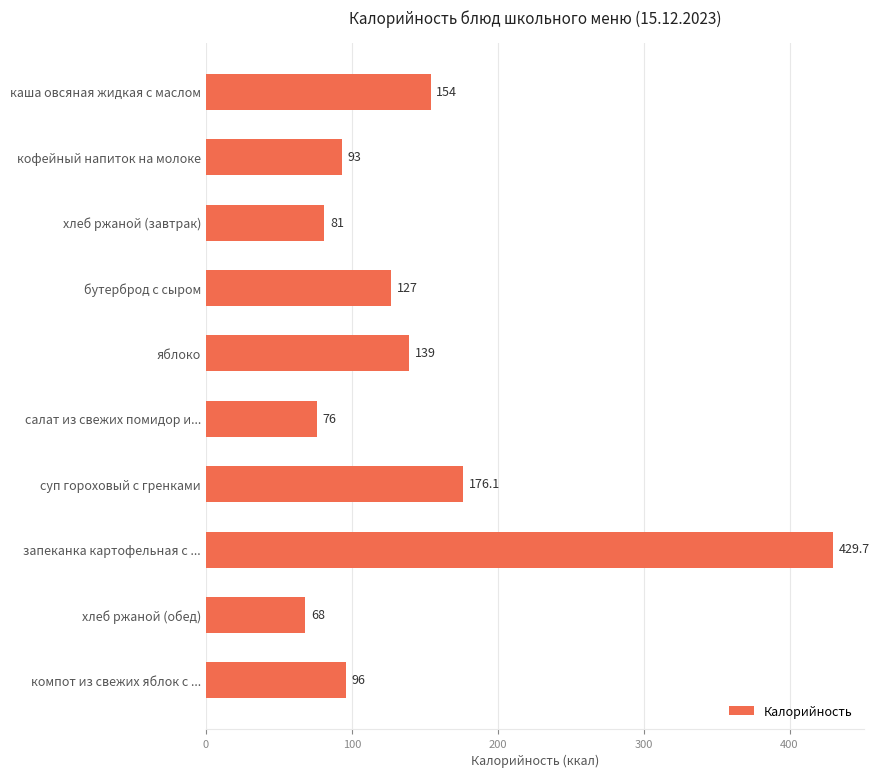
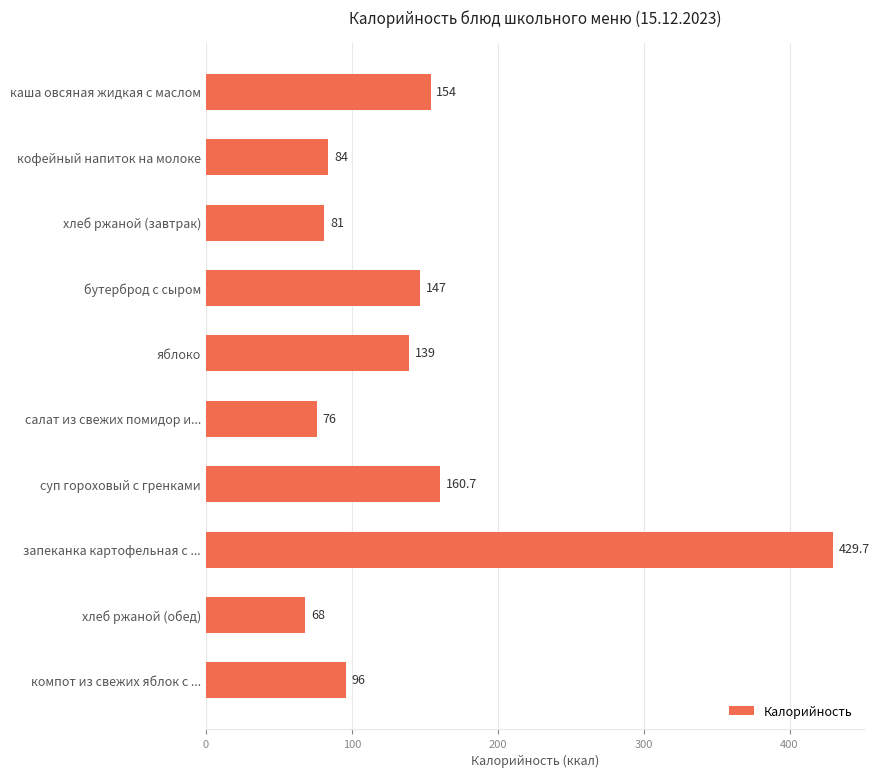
кофейный напиток на молоке: 93 -> 84
бутерброд с сыром: 127 -> 147
суп гороховый с гренками: 176.1 -> 160.7
